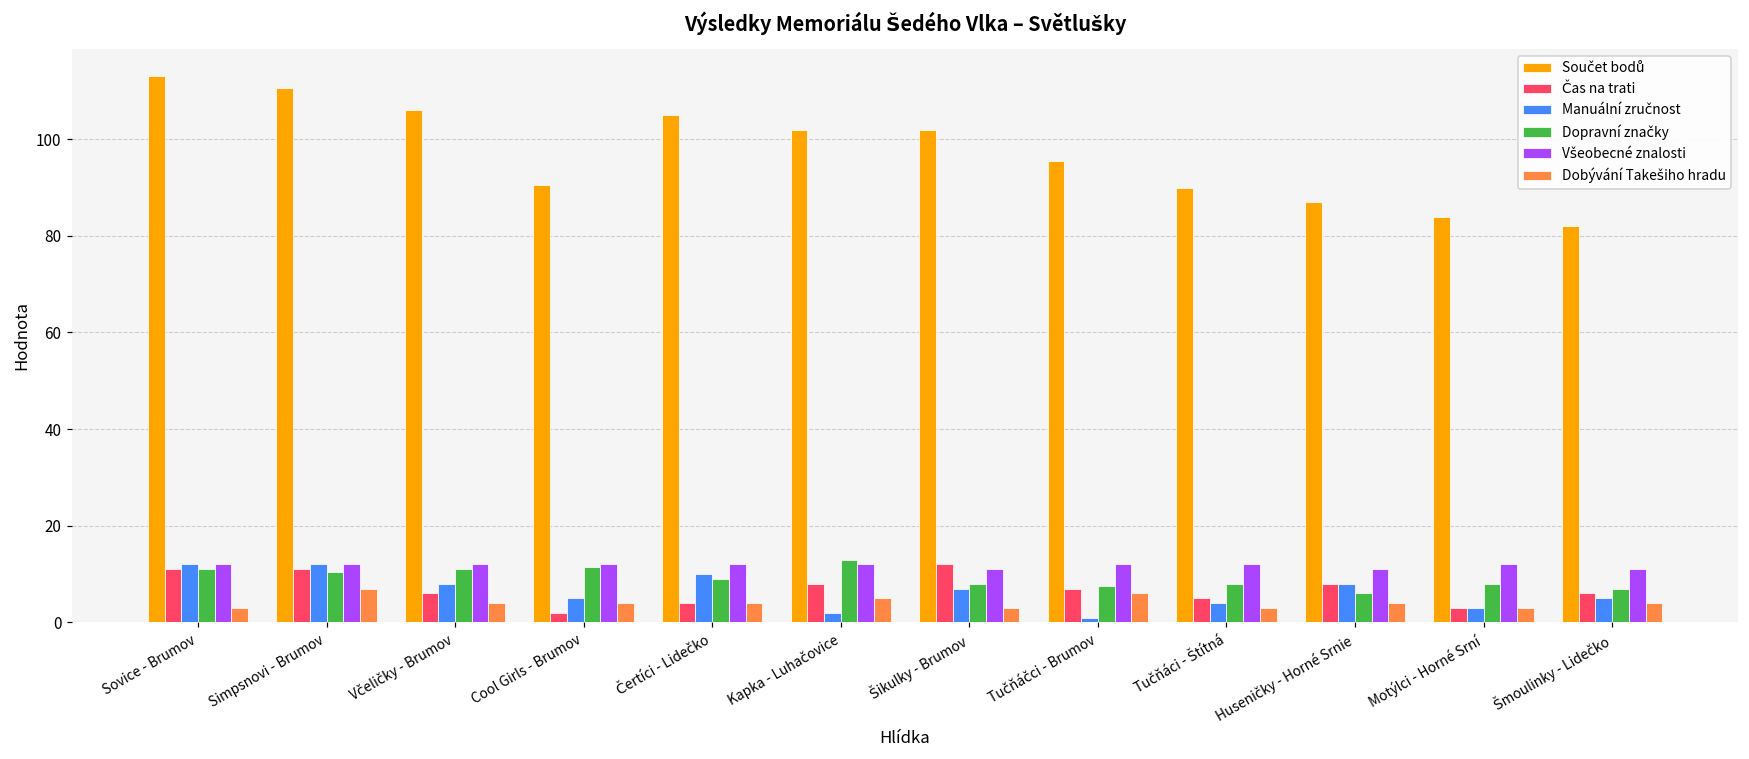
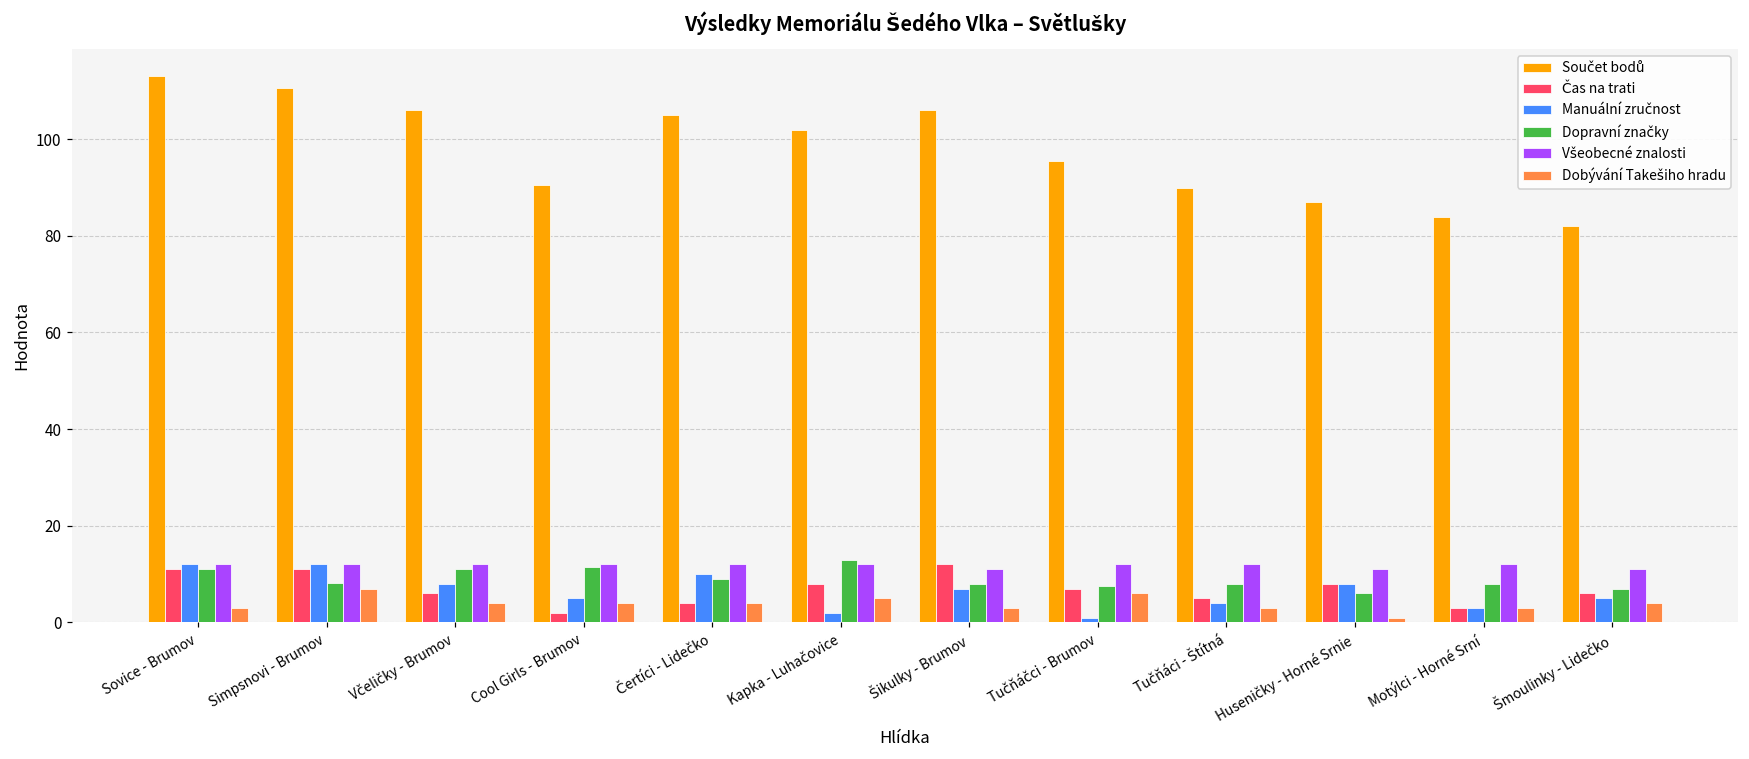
Dopravní značky, Simpsnovi - Brumov: 11 -> 8
Součet bodů, Šikulky - Brumov: 102 -> 106
Dobývání Takešiho hradu, Huseničky - Horné Srnie: 4 -> 1
